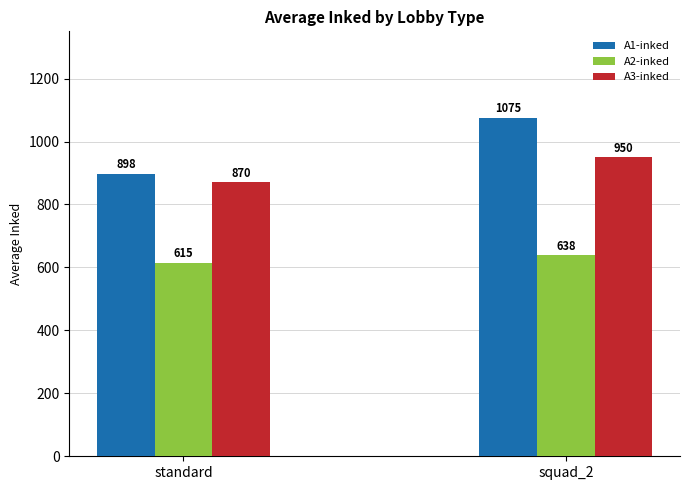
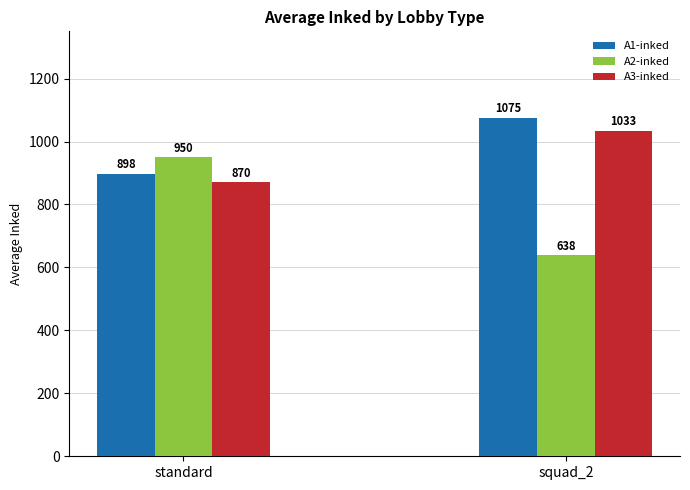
A2-inked, standard: 615 -> 950
A3-inked, squad_2: 950 -> 1033
